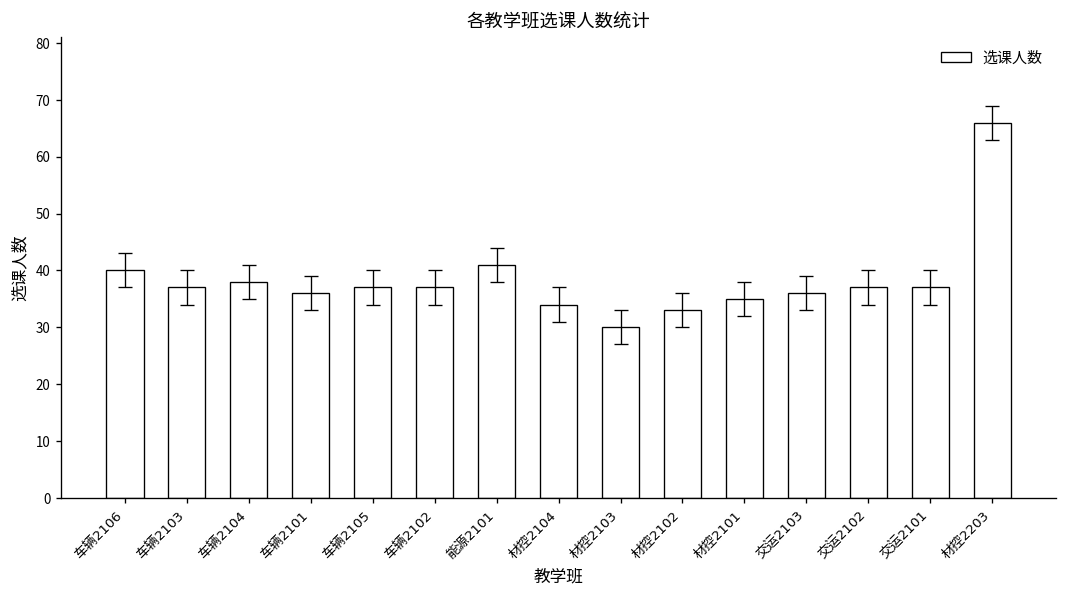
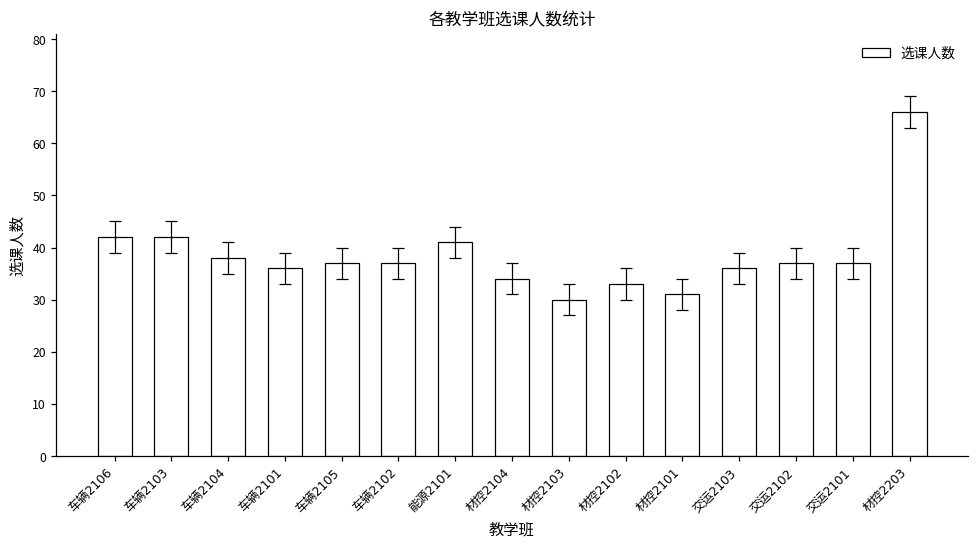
选课人数, 车辆2106: 40 -> 42
选课人数, 车辆2103: 37 -> 42
选课人数, 材控2101: 35 -> 31
